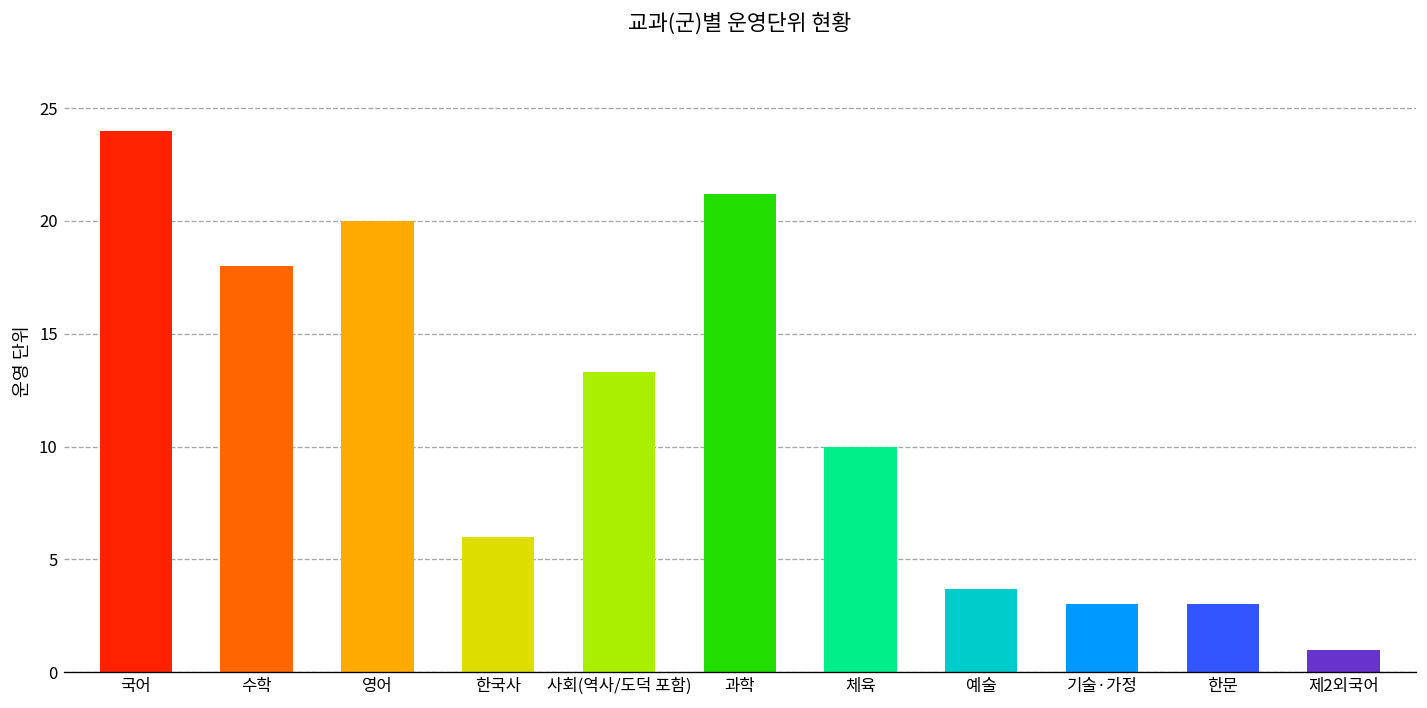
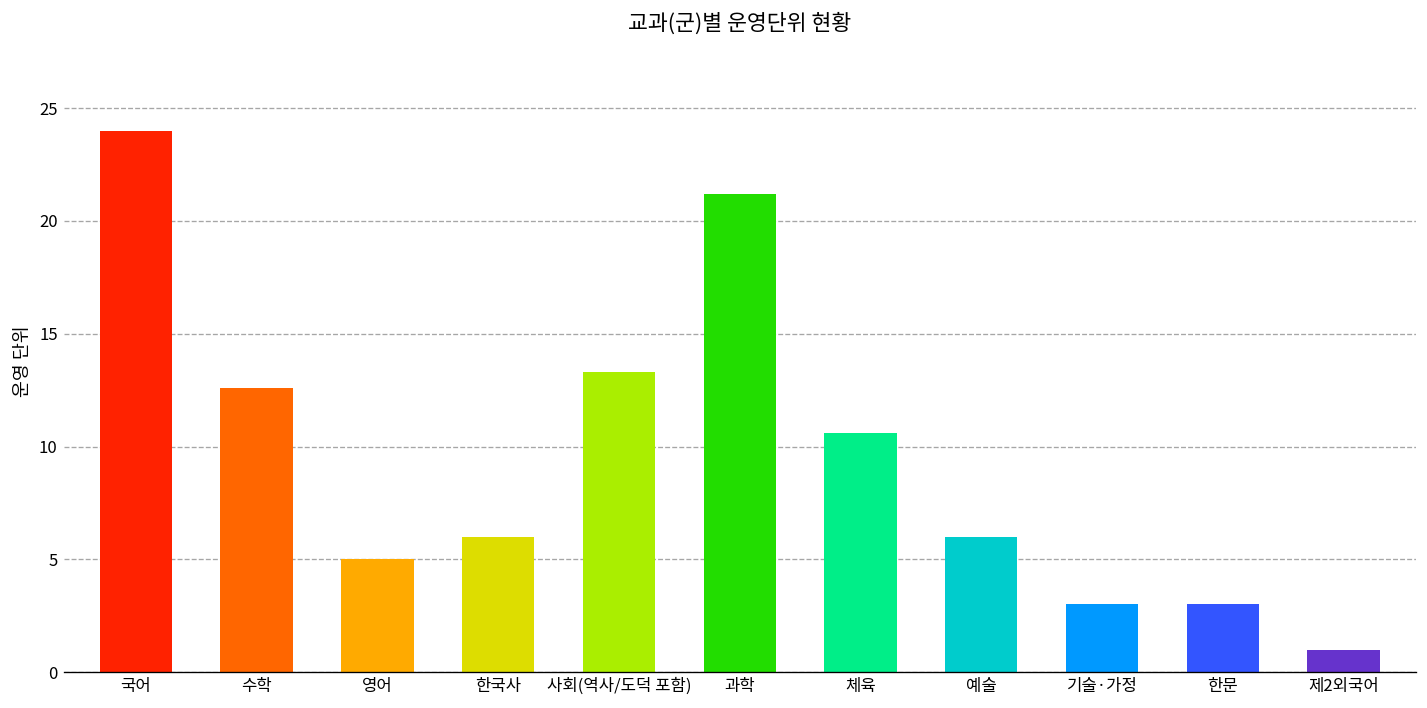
수학: 18.0 -> 12.6
영어: 20 -> 5
체육: 10.0 -> 10.6
예술: 3.7 -> 6.0
